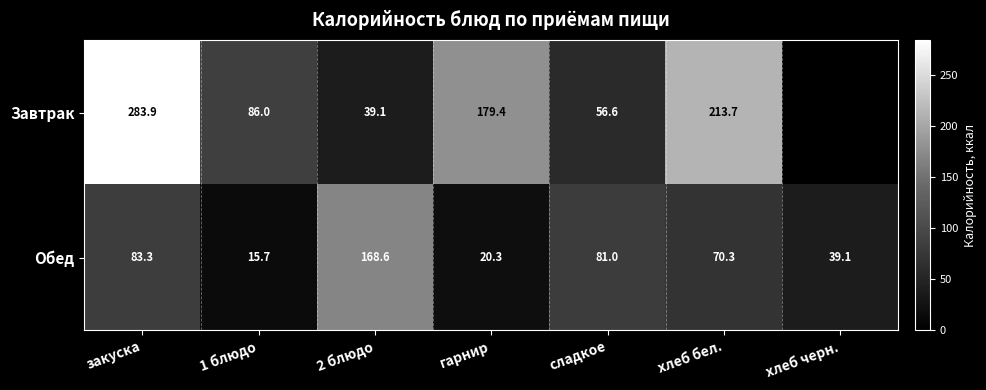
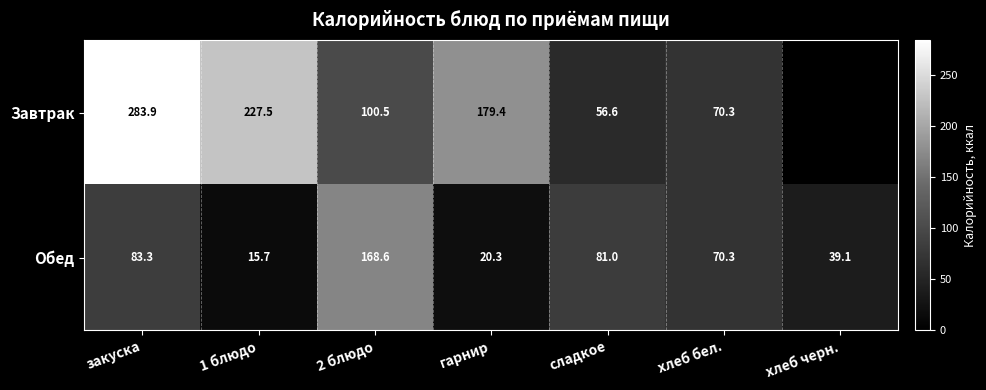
Завтрак, 1 блюдо: 86.0 -> 227.5
Завтрак, 2 блюдо: 39.1 -> 100.5
Завтрак, хлеб бел.: 213.7 -> 70.3
